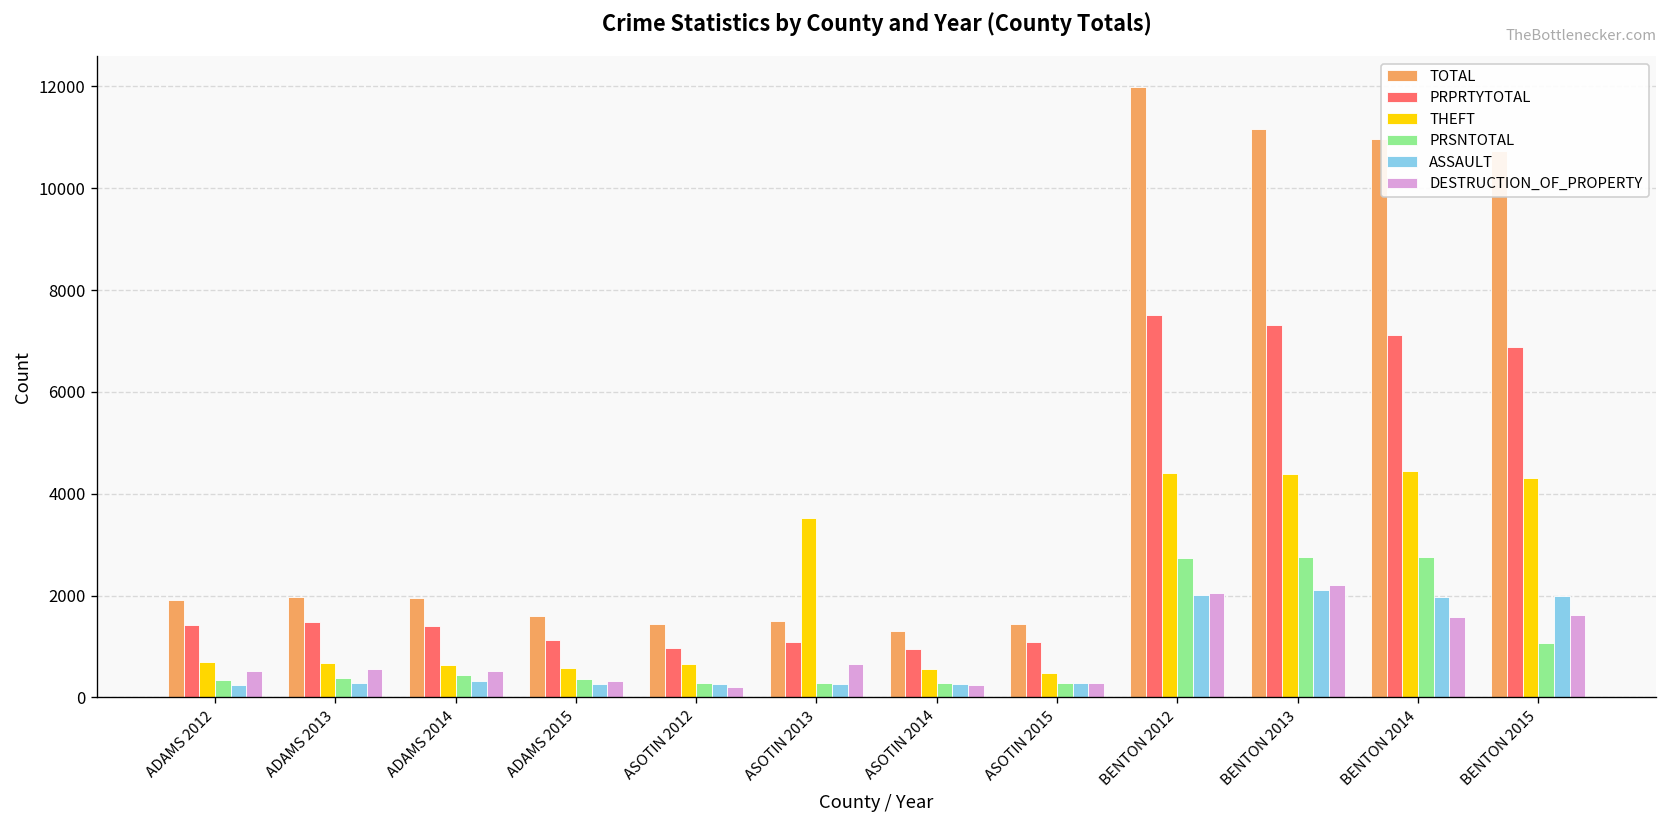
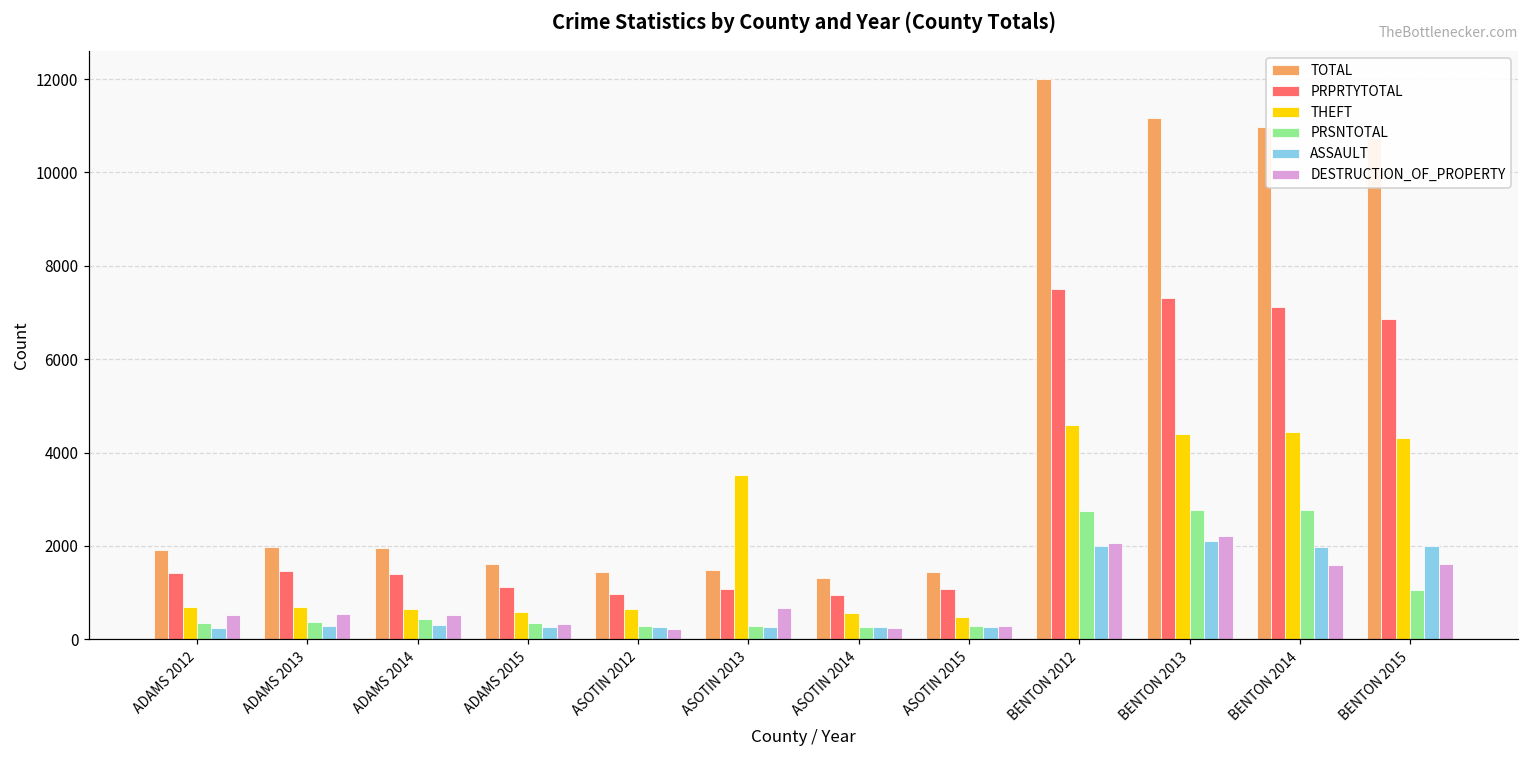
THEFT, BENTON 2012: 4400 -> 4600
